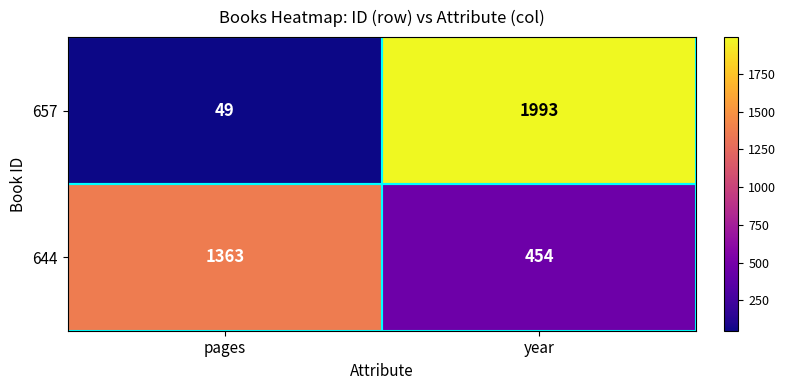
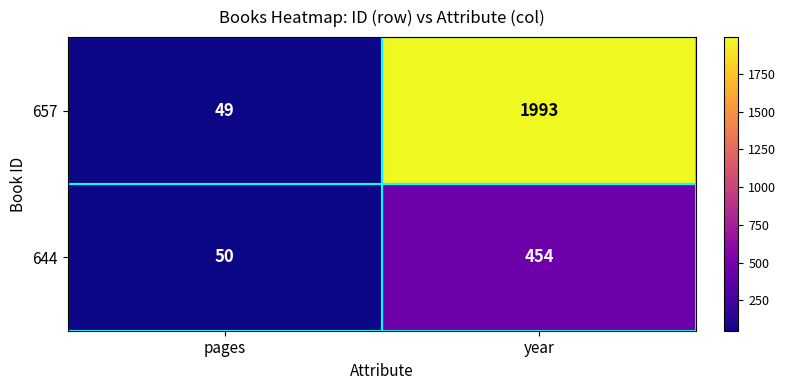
644, pages: 1363 -> 50
